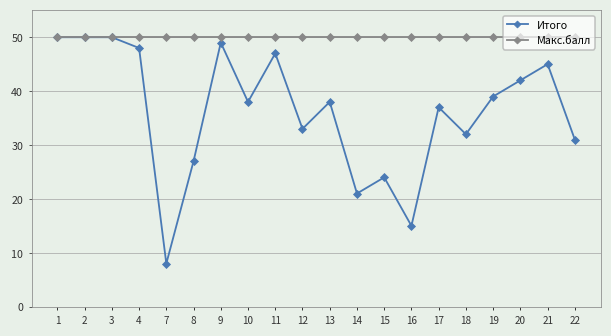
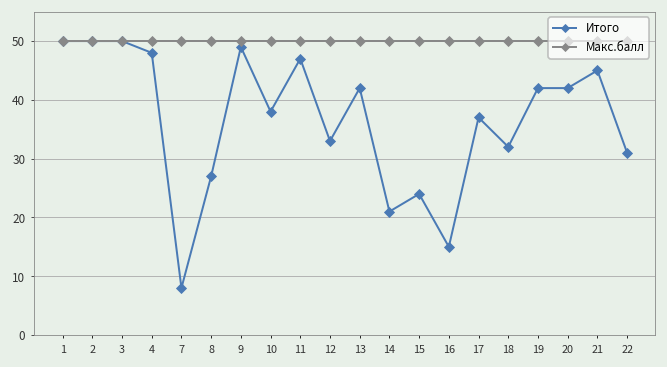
Итого, 13: 38 -> 42
Итого, 19: 39 -> 42
